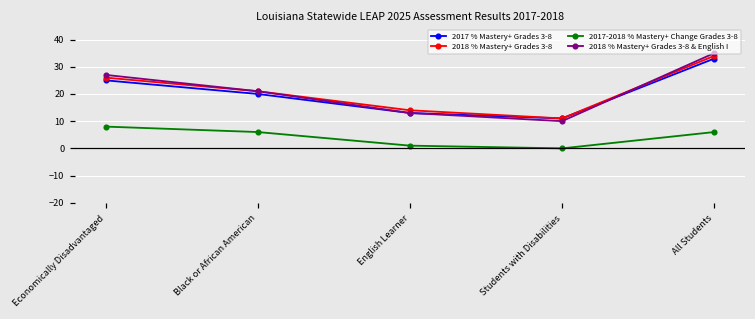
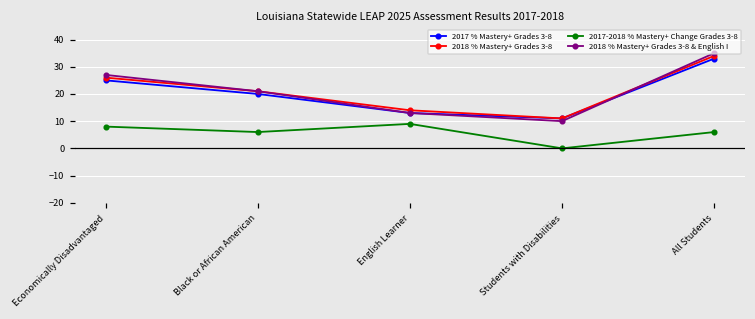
2017-2018 % Mastery+ Change Grades 3-8, English Learner: 1 -> 9
